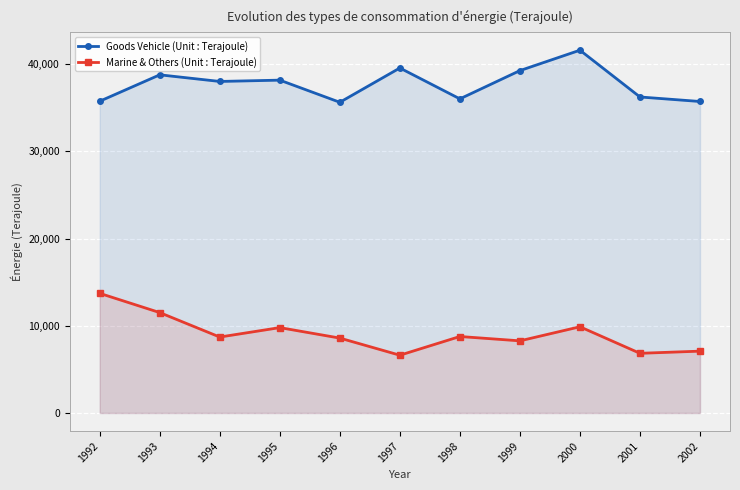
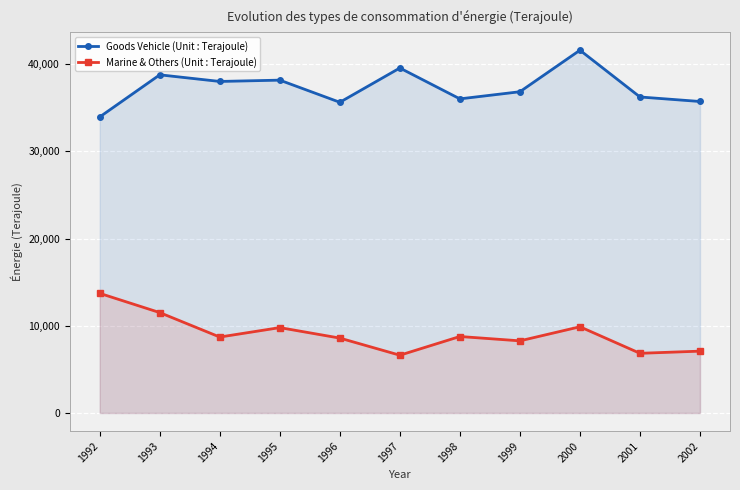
Goods Vehicle (Unit : Terajoule), 1992: 36,000 -> 34,000
Goods Vehicle (Unit : Terajoule), 1999: 39,000 -> 37,000
